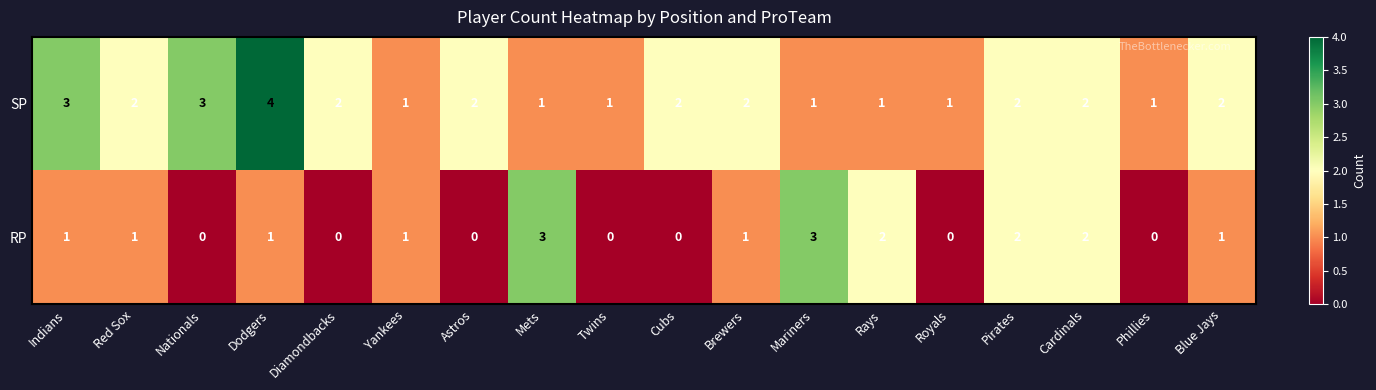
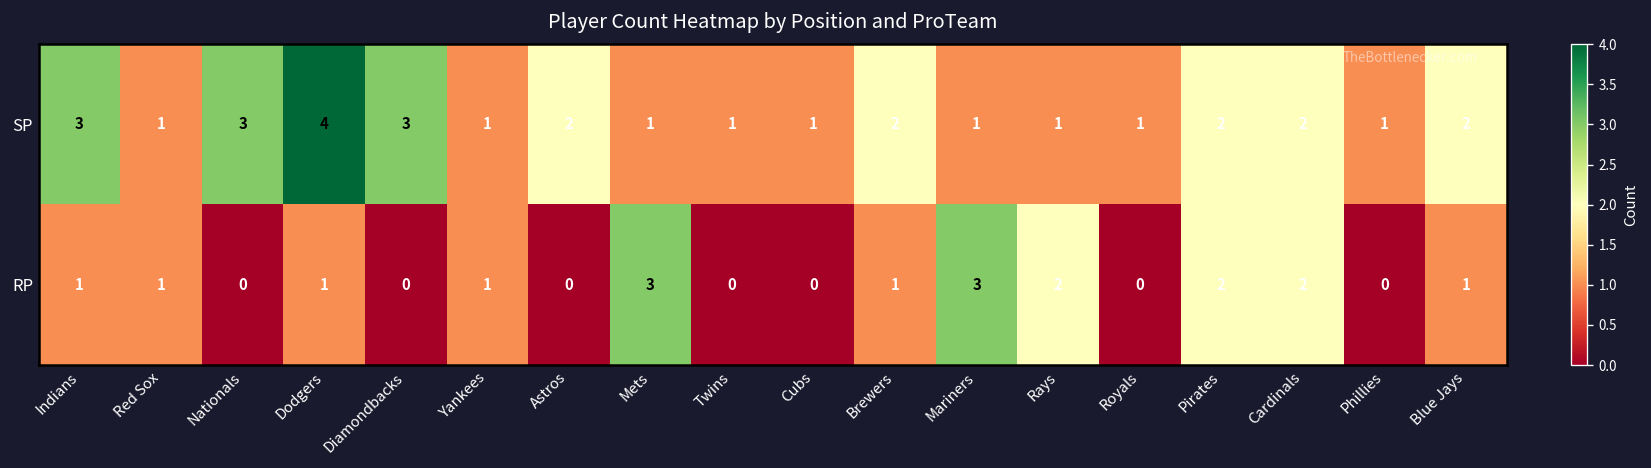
SP, Red Sox: 2 -> 1
SP, Diamondbacks: 2 -> 3
SP, Cubs: 2 -> 1
